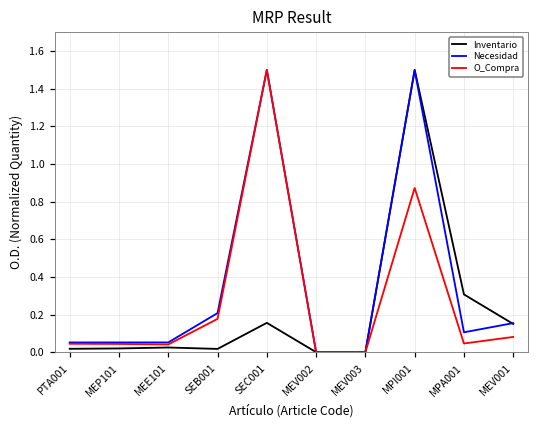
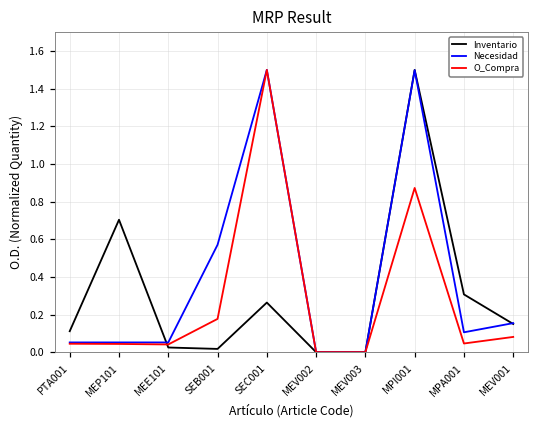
Inventario, PTA001: 0.02 -> 0.11
Inventario, MEP101: 0.02 -> 0.70
Necesidad, SEB001: 0.21 -> 0.57
Inventario, SEC001: 0.16 -> 0.26
